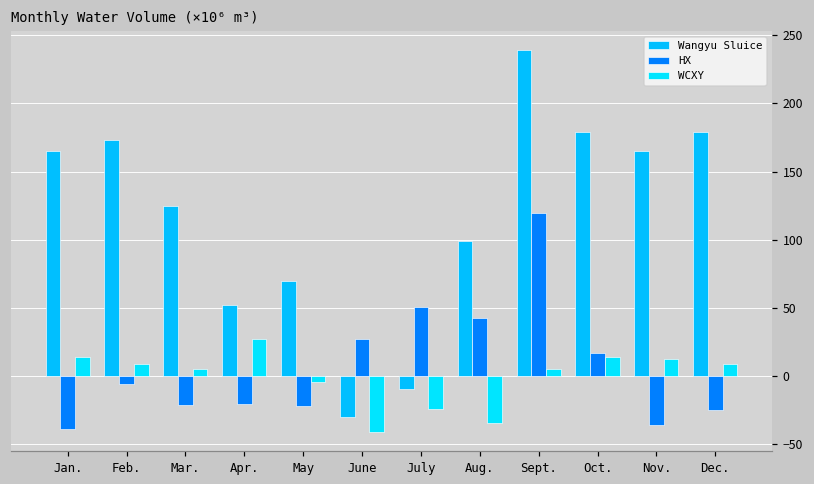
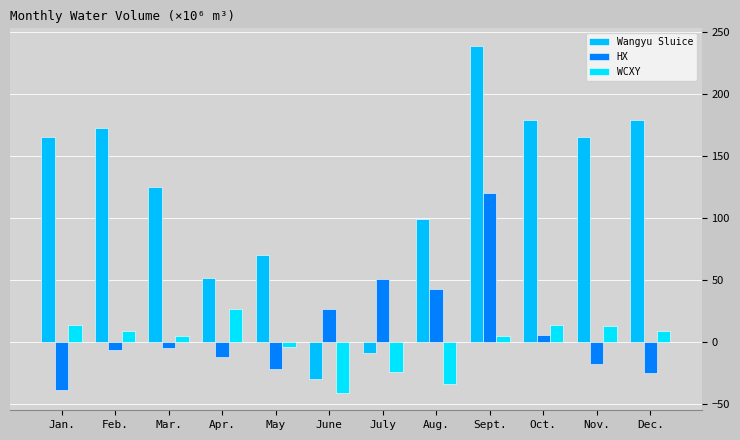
HX, Mar.: -21 -> -5
HX, Apr.: -20 -> -12
HX, Oct.: 17 -> 6
HX, Nov.: -36 -> -18
